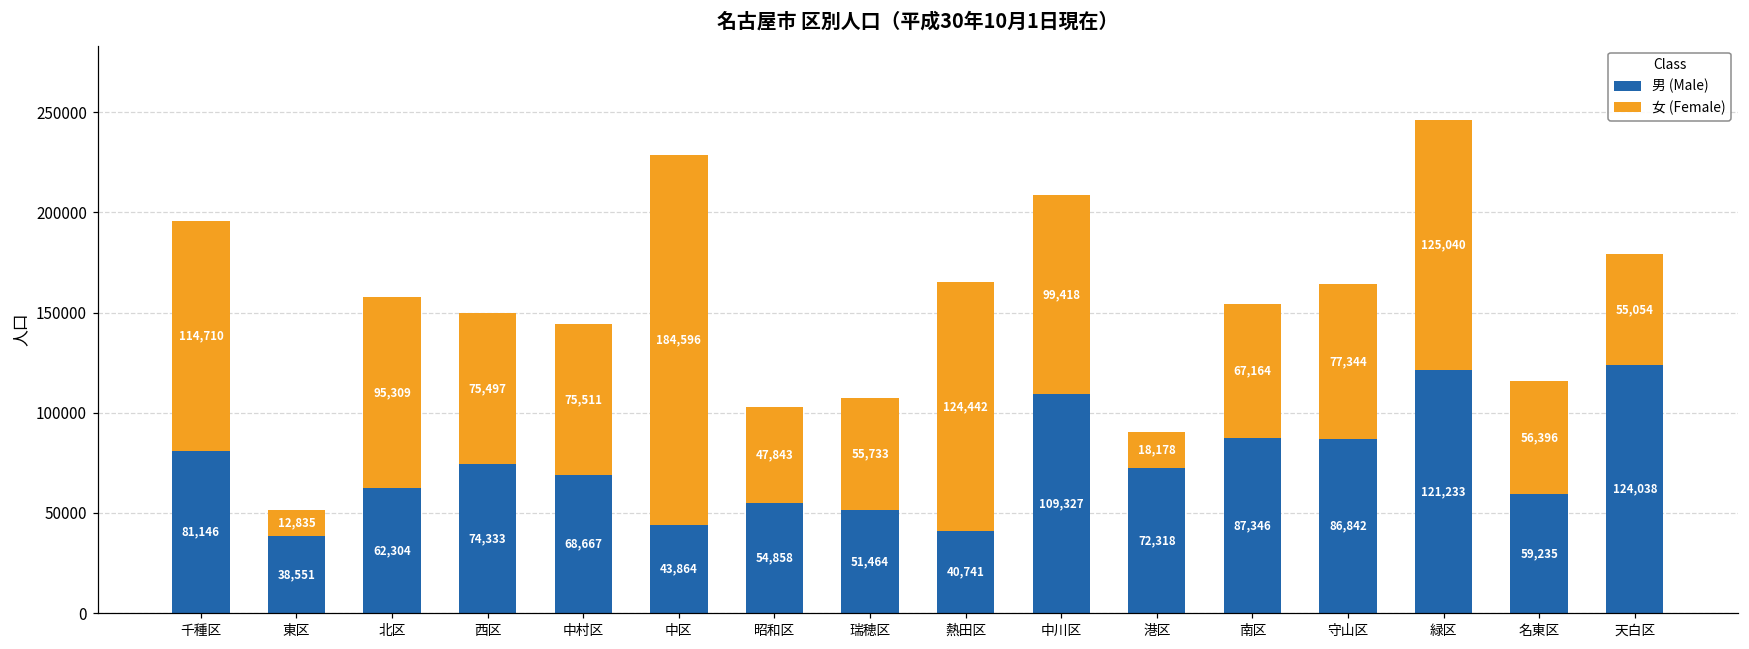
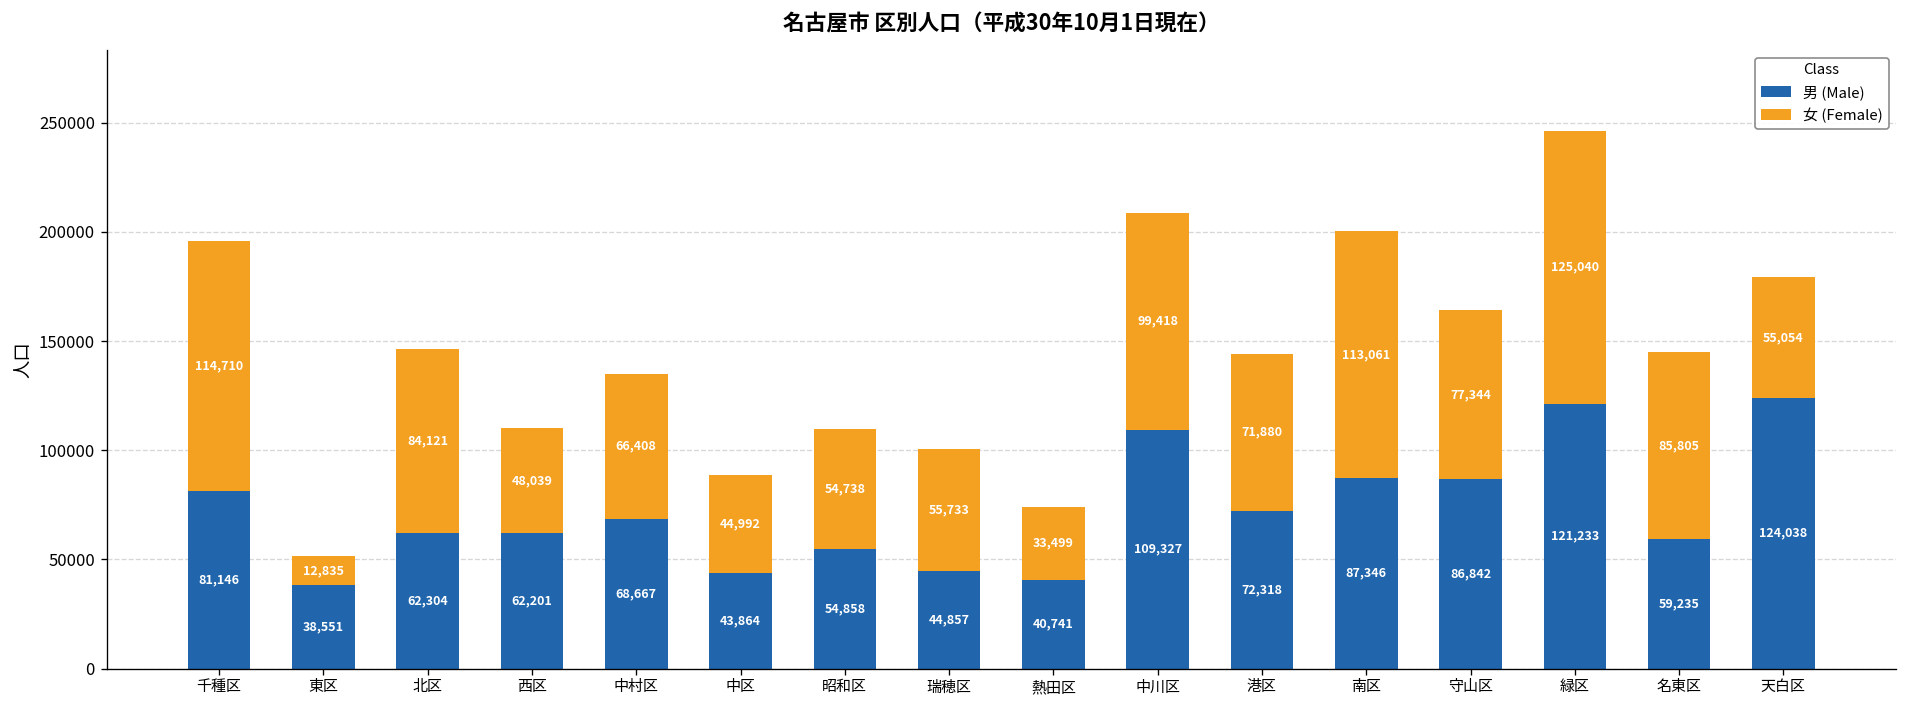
女 (Female), 北区: 95,309 -> 84,121
男 (Male), 西区: 74,333 -> 62,201
女 (Female), 西区: 75,497 -> 48,039
女 (Female), 中村区: 75,511 -> 66,408
女 (Female), 中区: 184,596 -> 44,992
女 (Female), 昭和区: 47,843 -> 54,738
男 (Male), 瑞穂区: 51,464 -> 44,857
女 (Female), 熱田区: 124,442 -> 33,499
女 (Female), 港区: 18,178 -> 71,880
女 (Female), 南区: 67,164 -> 113,061
女 (Female), 名東区: 56,396 -> 85,805
